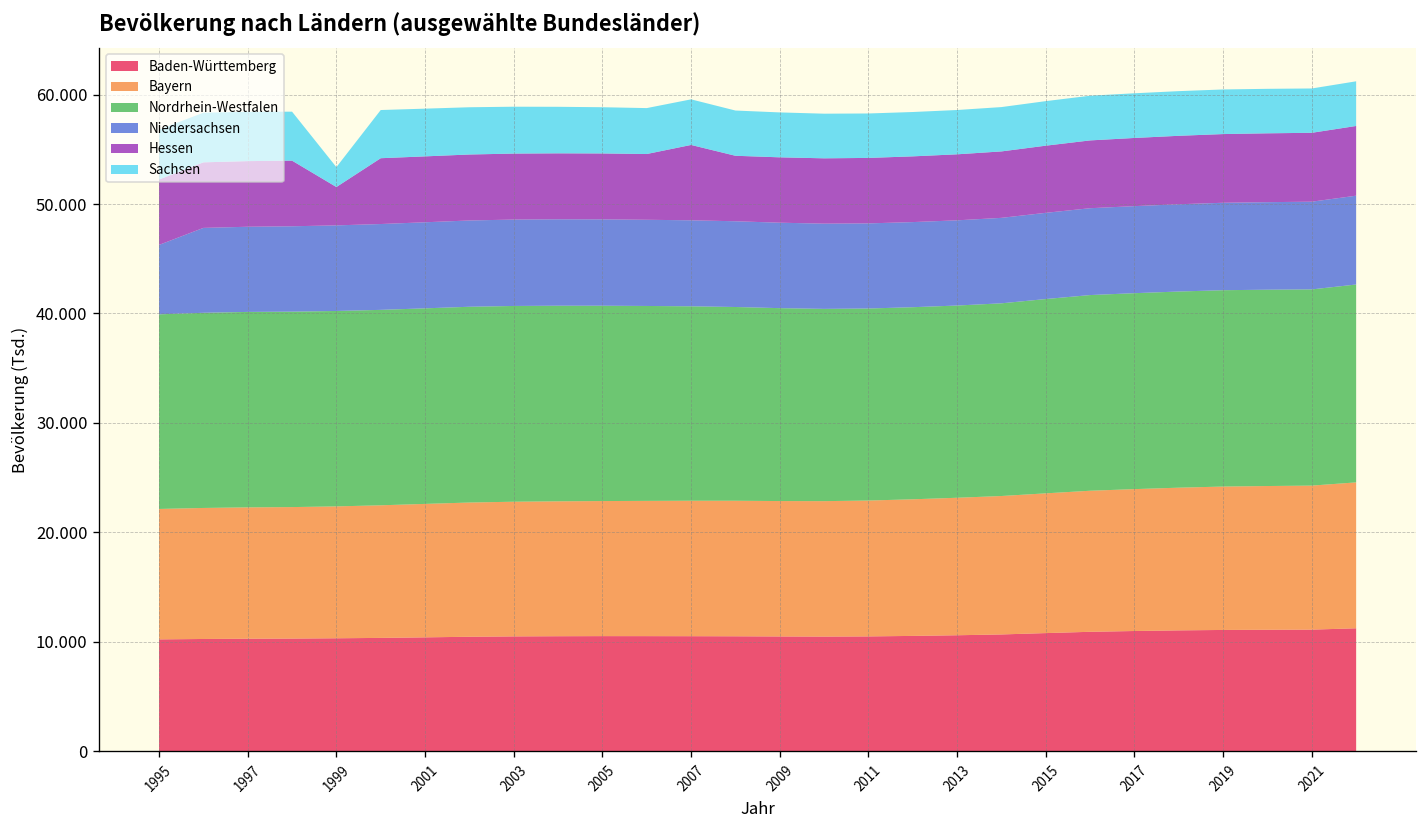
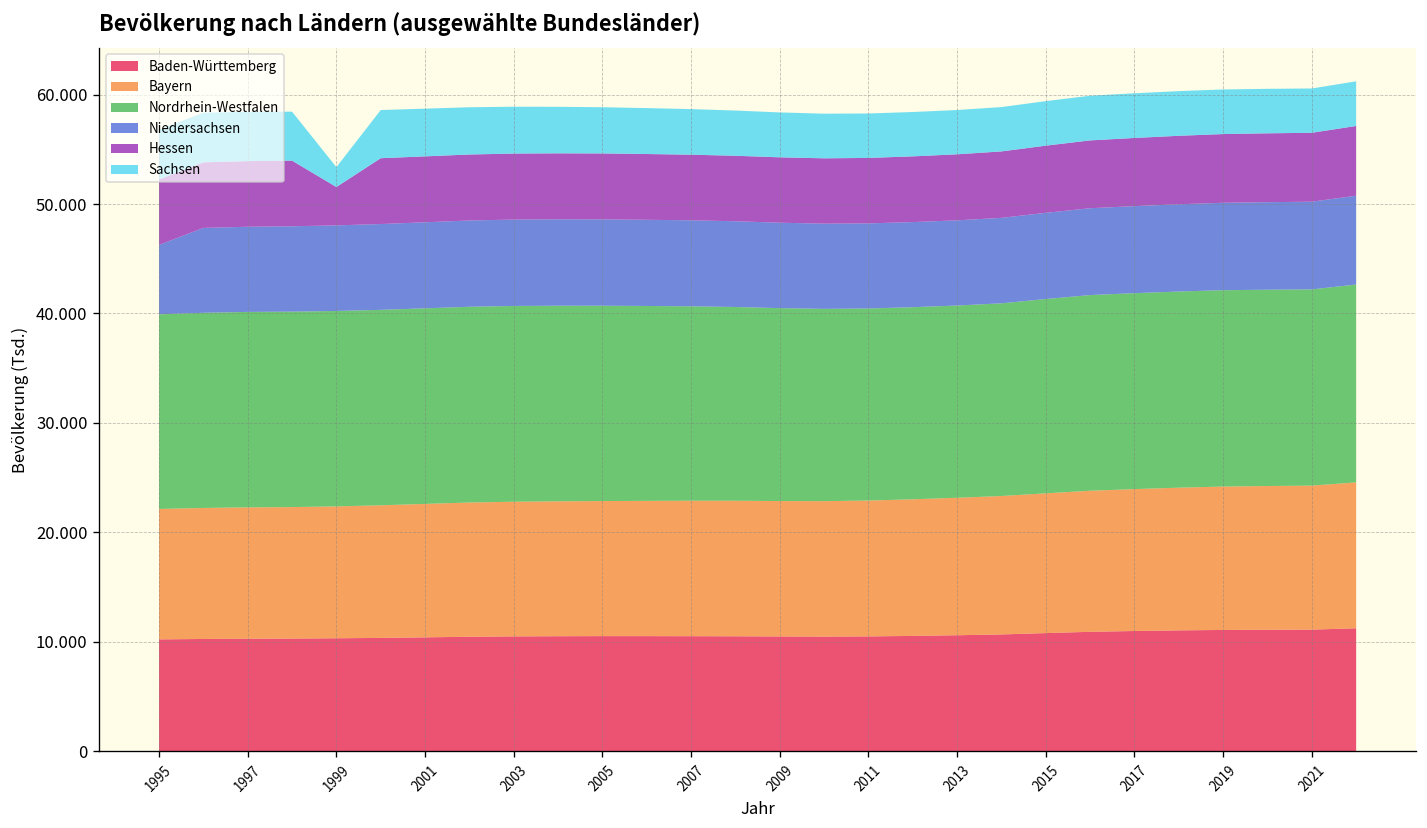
Hessen, 2007: 7 -> 6
